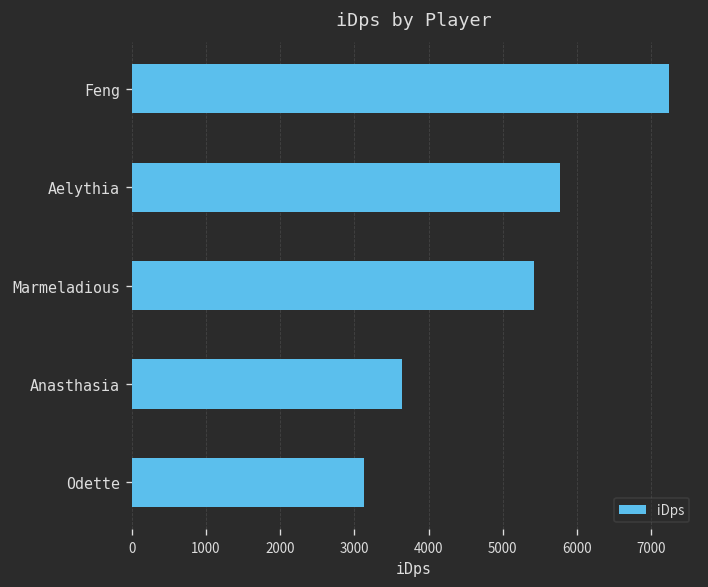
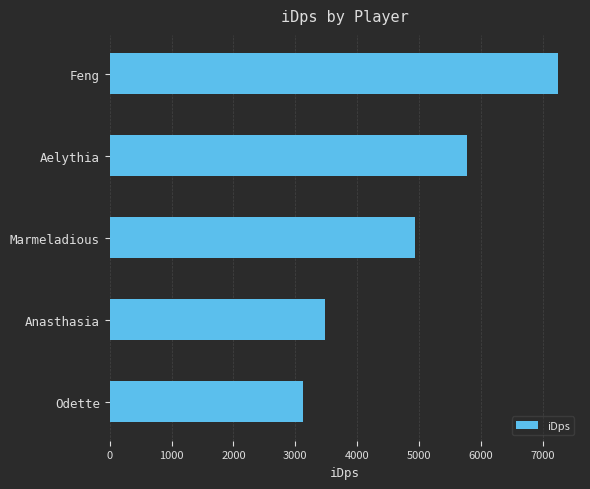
Marmeladious: 5400 -> 4900
Anasthasia: 3600 -> 3500
